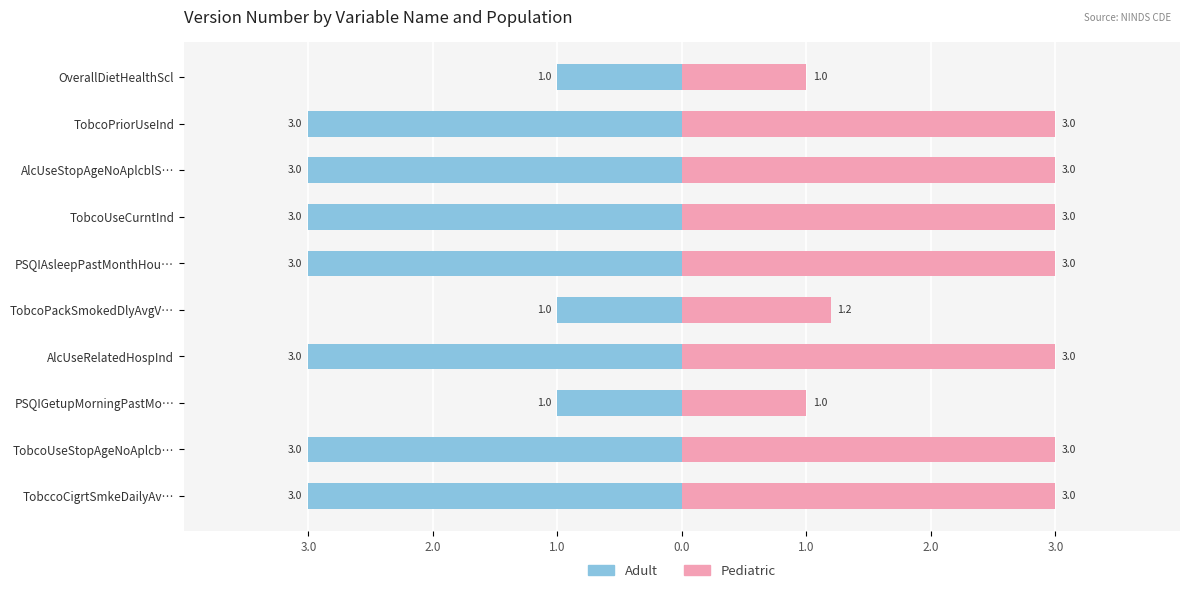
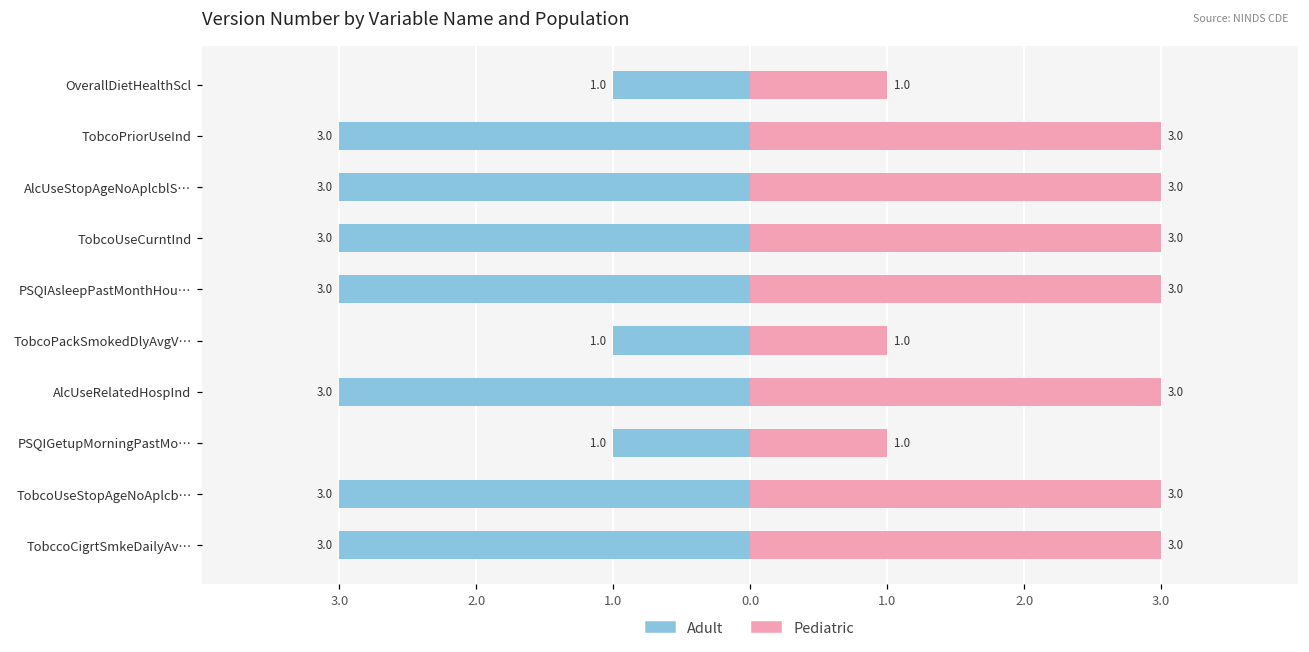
Pediatric, TobcoPackSmokedDlyAvgV…: 1.2 -> 1.0
